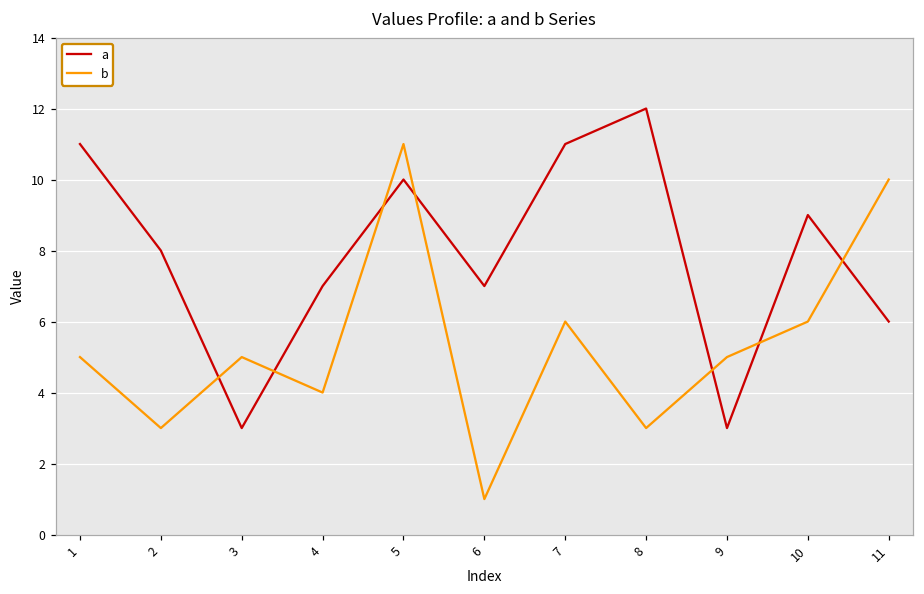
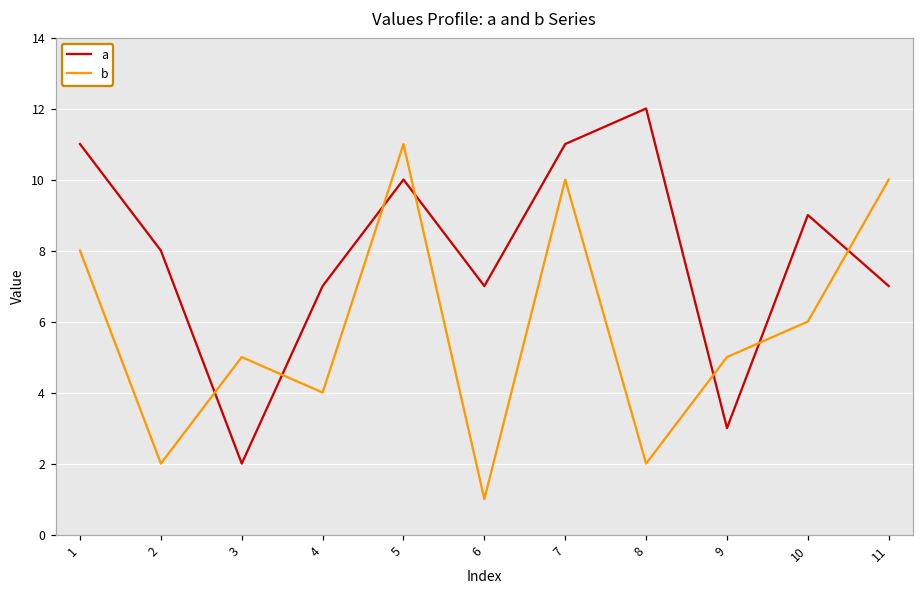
b, 1: 5 -> 8
b, 2: 3 -> 2
a, 3: 3 -> 2
b, 7: 6 -> 10
b, 8: 3 -> 2
a, 11: 6 -> 7
